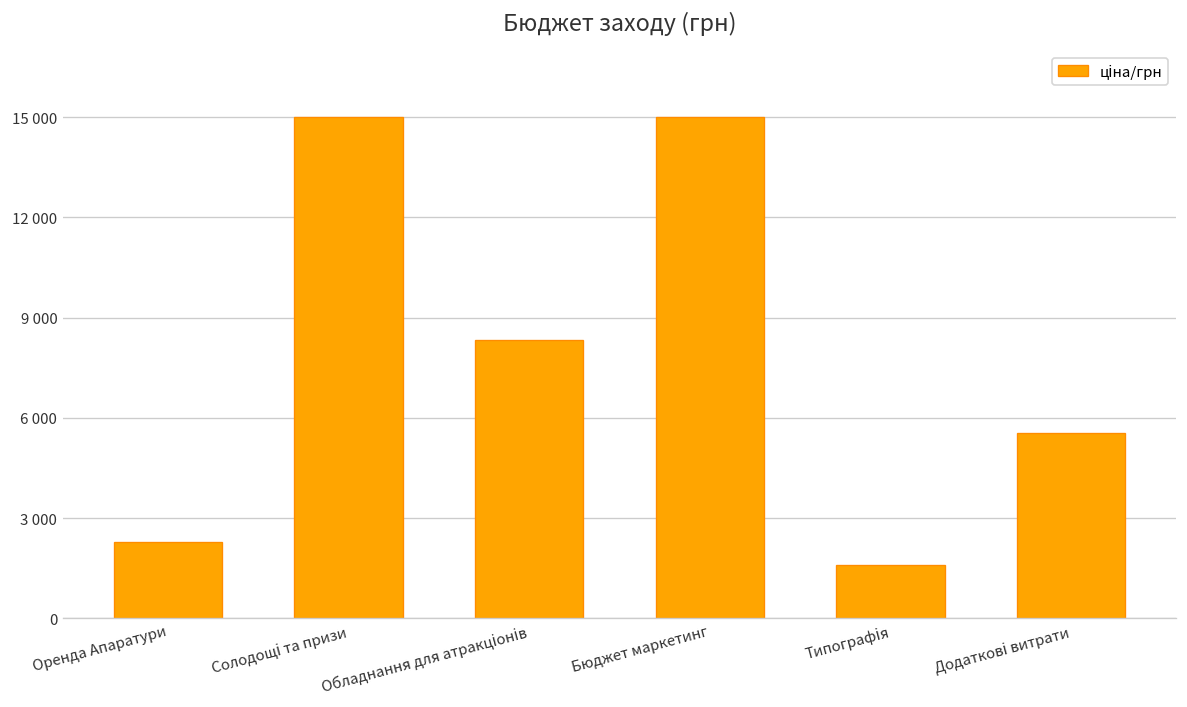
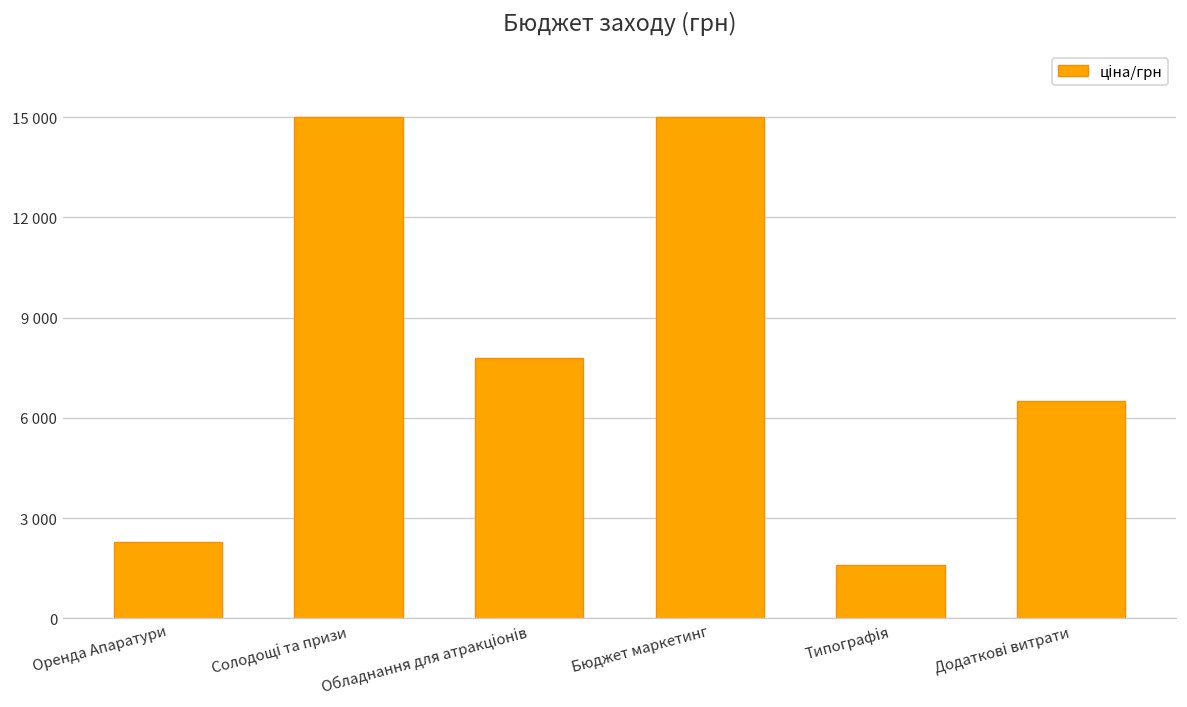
Обладнання для атракціонів: 8300 -> 7800
Додаткові витрати: 5600 -> 6500
